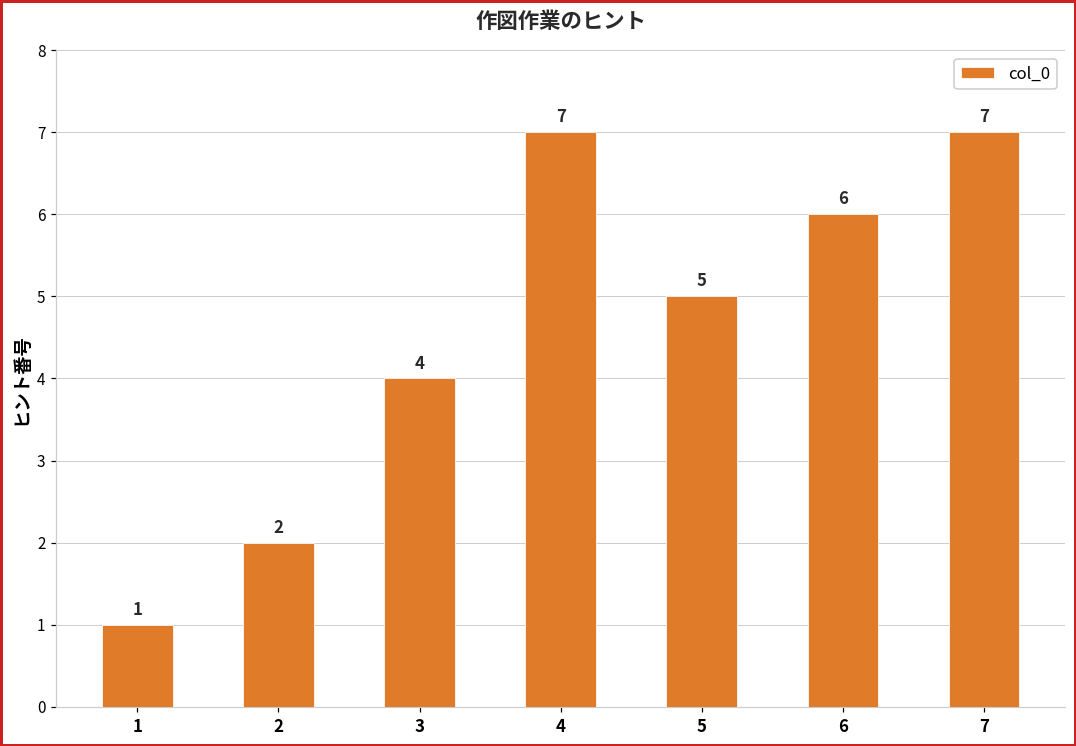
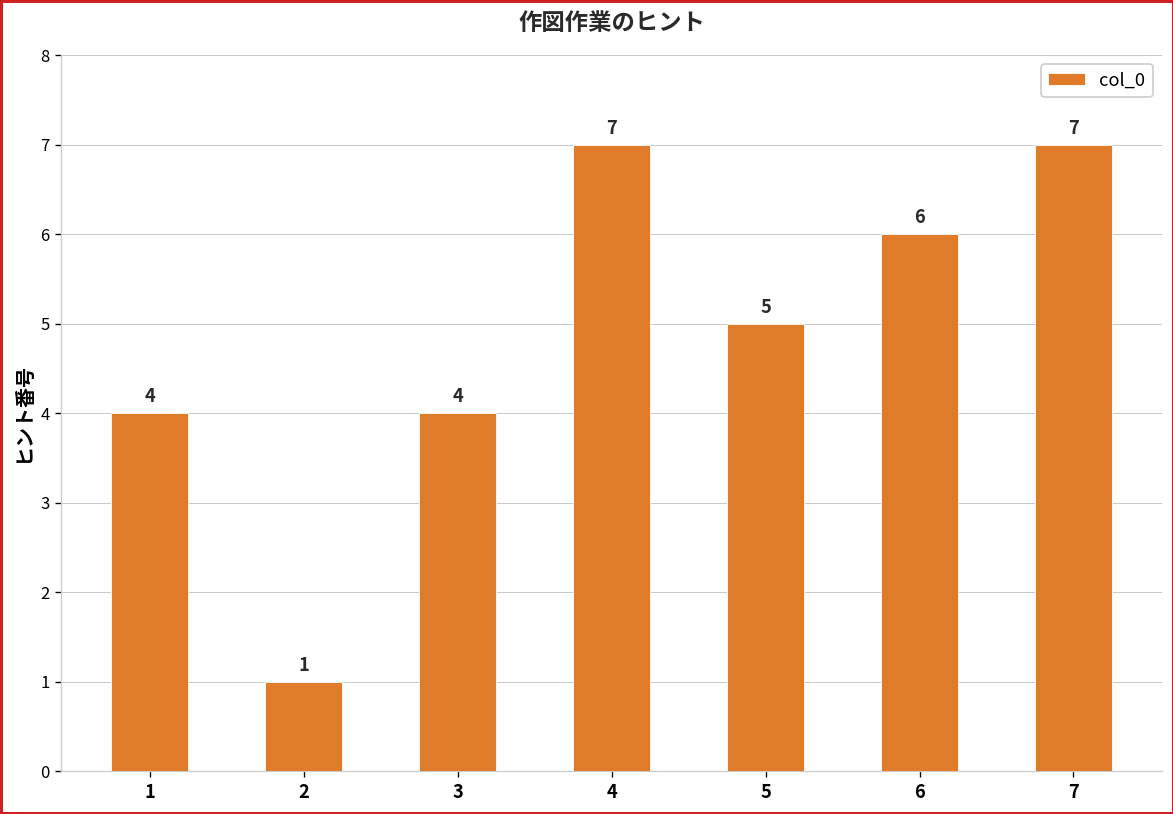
1: 1 -> 4
2: 2 -> 1
